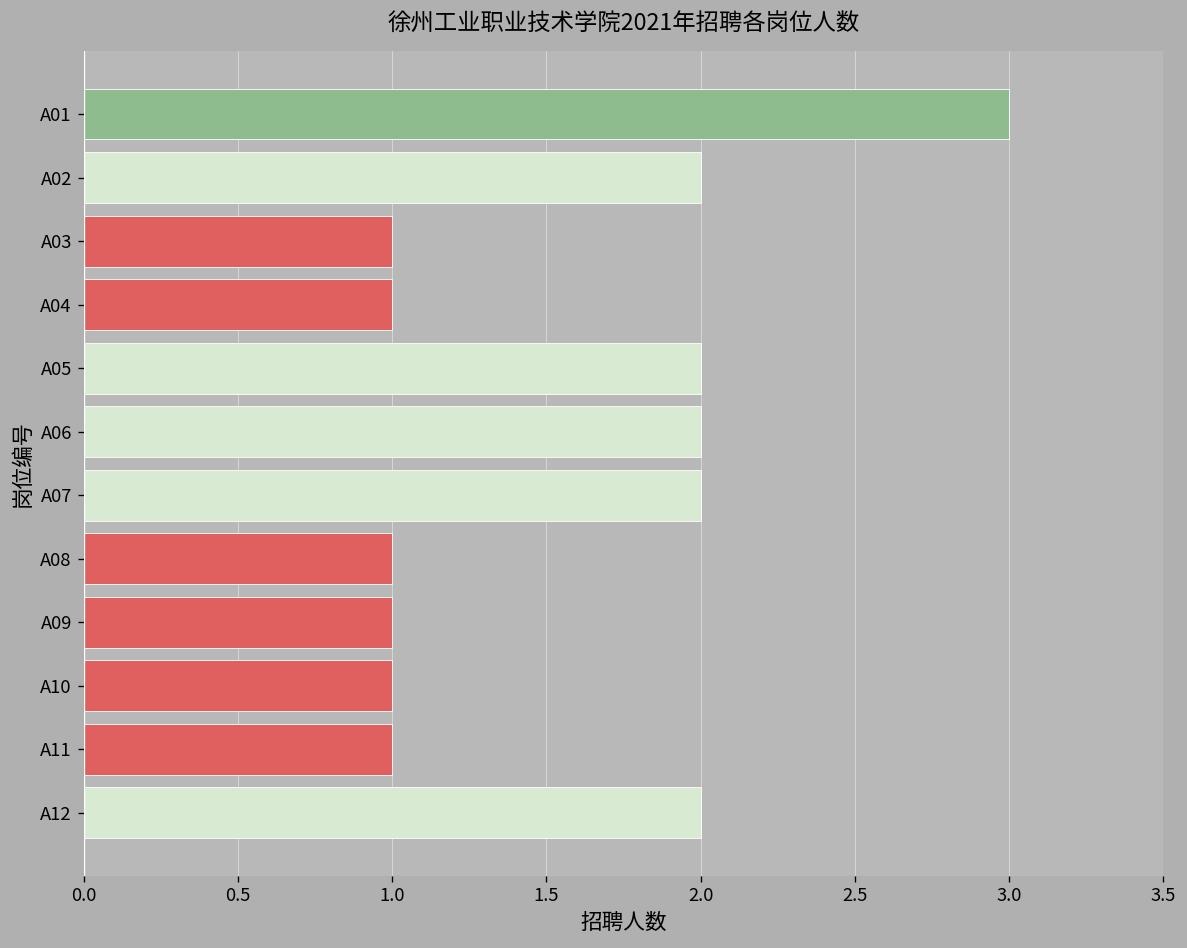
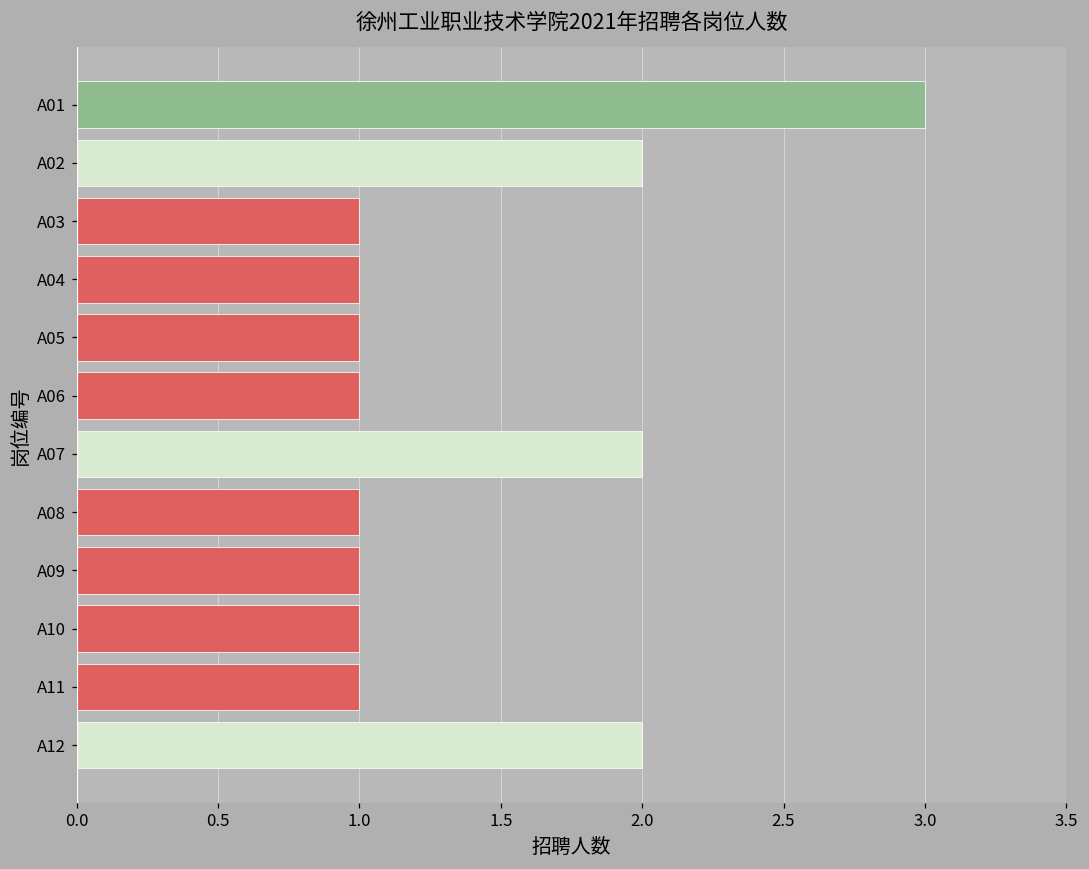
A05: 2 -> 1
A06: 2 -> 1
